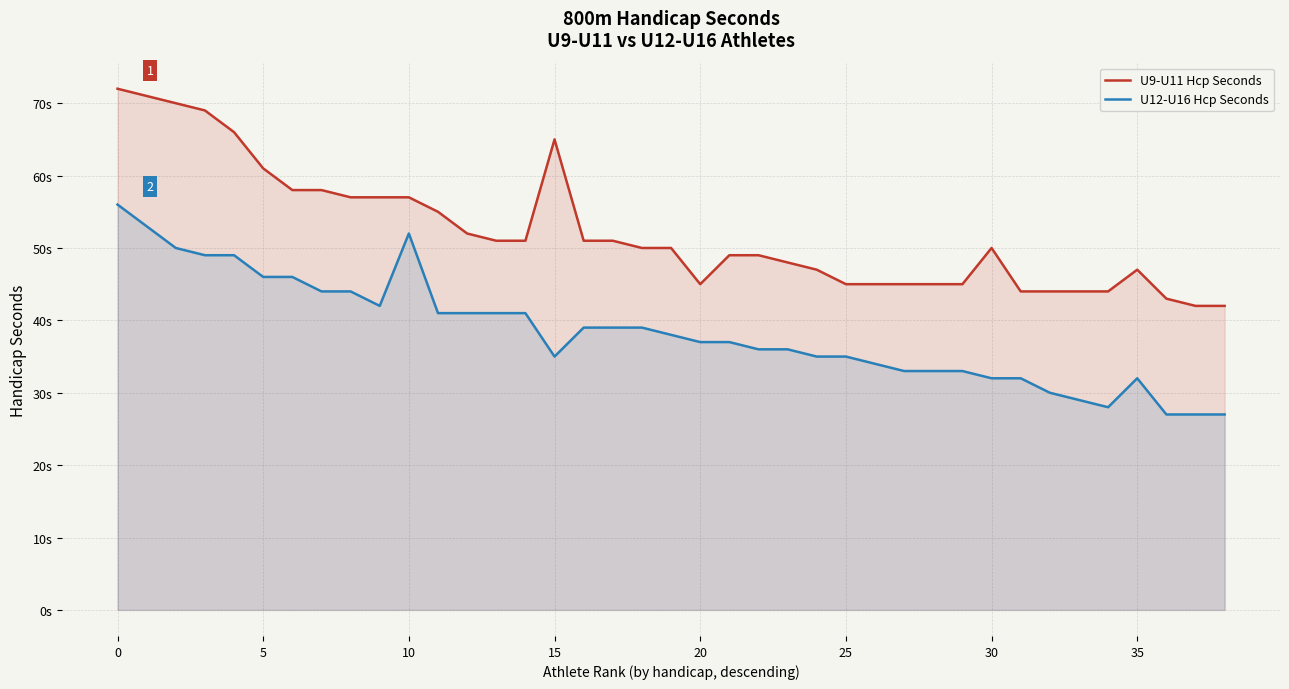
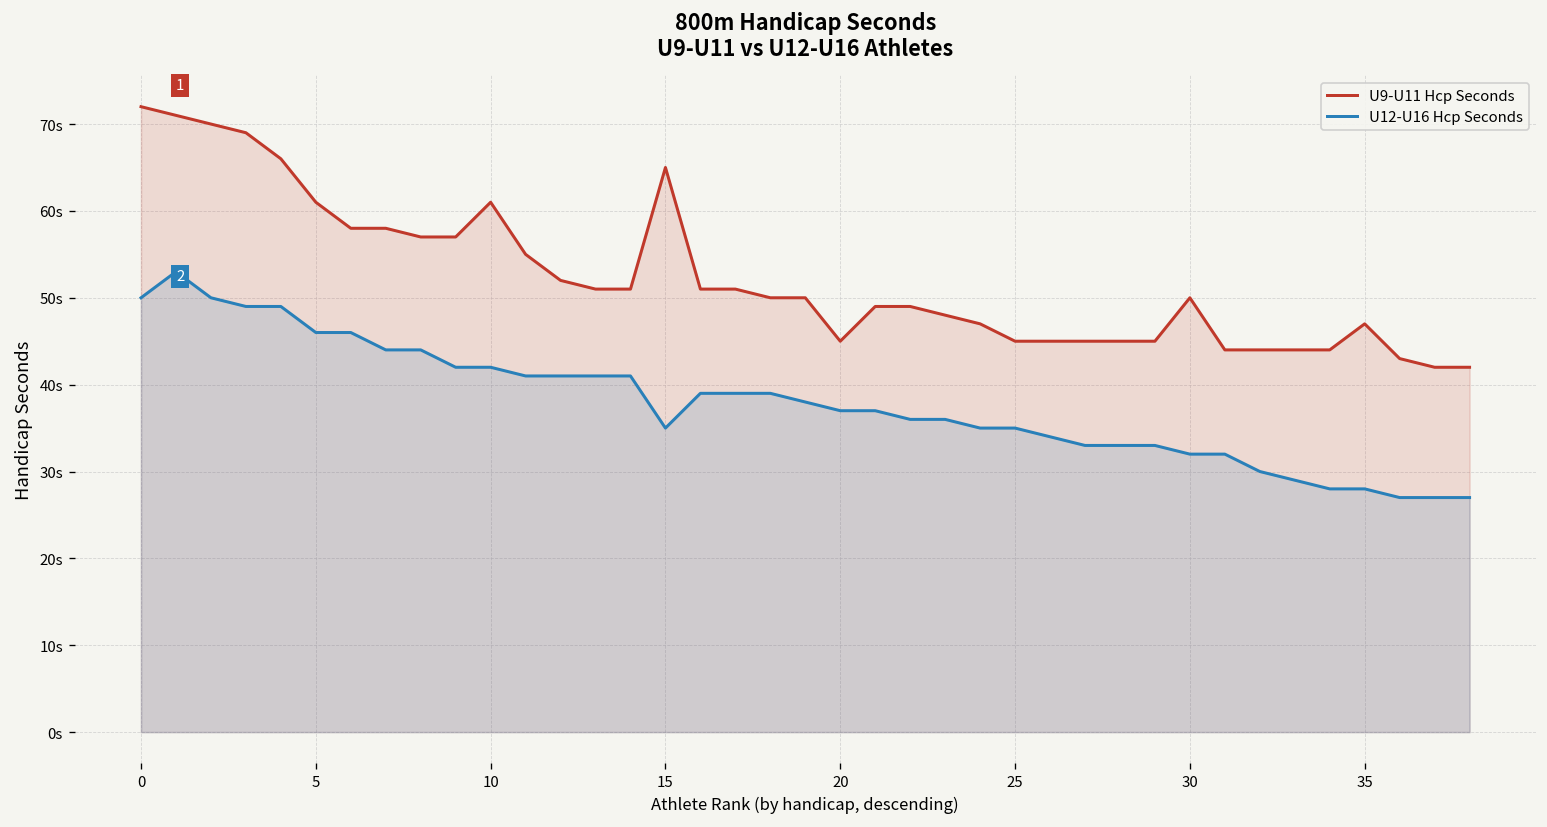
U12-U16 Hcp Seconds, 0: 56s -> 50s
U9-U11 Hcp Seconds, 10: 57s -> 61s
U12-U16 Hcp Seconds, 10: 52s -> 42s
U12-U16 Hcp Seconds, 35: 32s -> 28s
